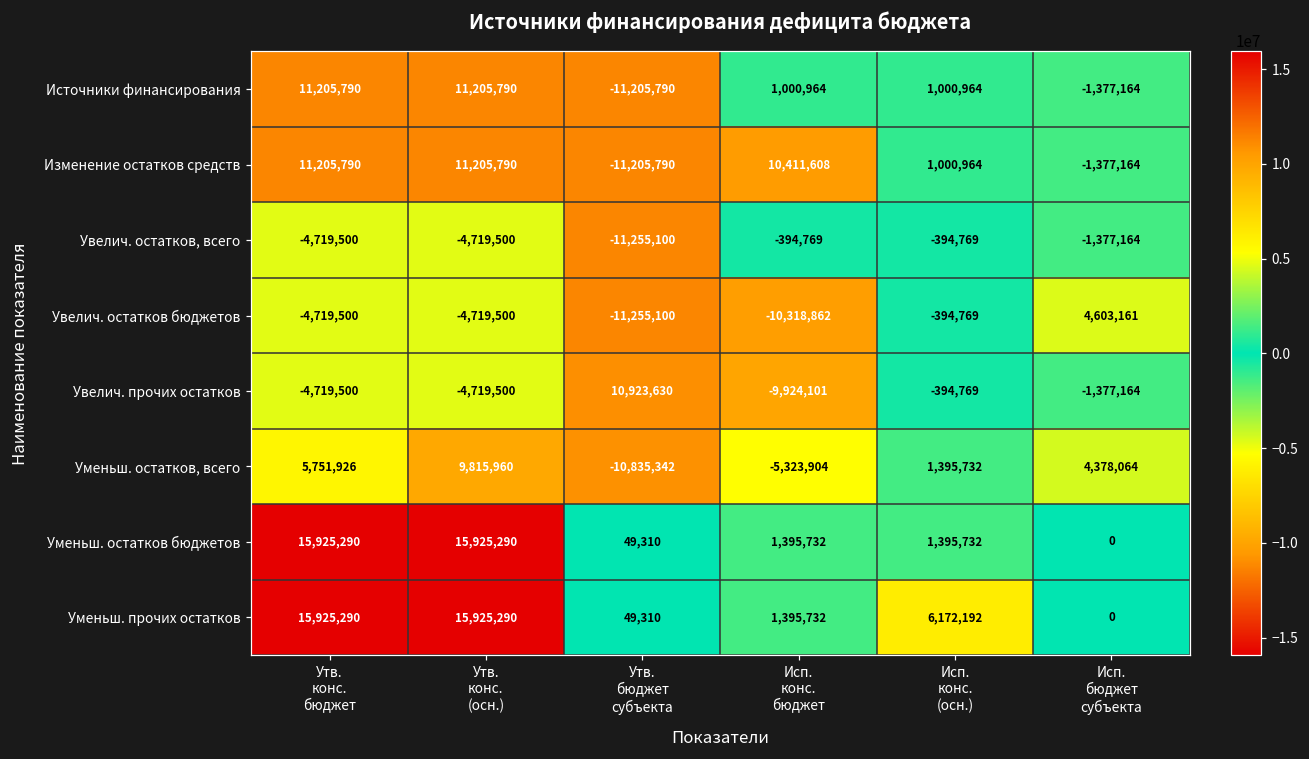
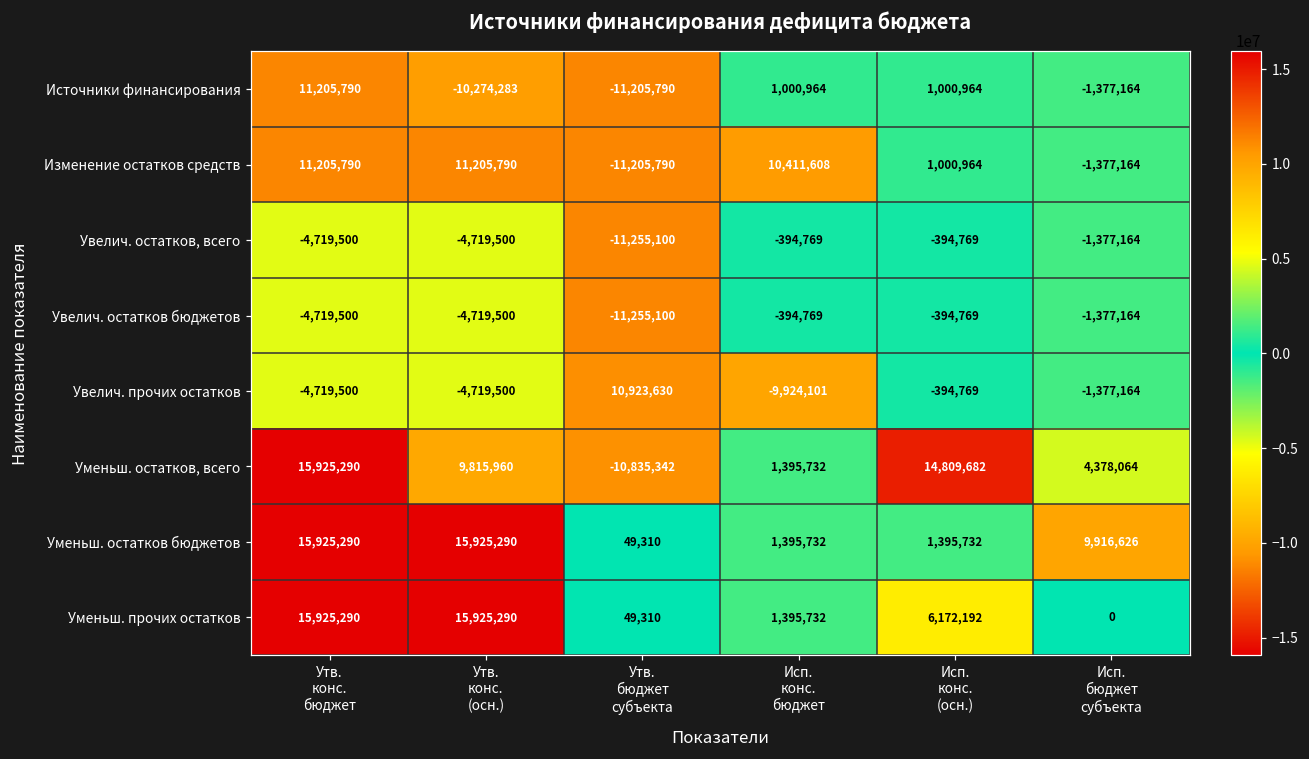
Источники финансирования, Утв. конс. (осн.): 11,205,790 -> -10,274,283
Увелич. остатков бюджетов, Исп. конс. бюджет: -10,318,862 -> -394,769
Увелич. остатков бюджетов, Исп. бюджет субъекта: 4,603,161 -> -1,377,164
Уменьш. остатков, всего, Утв. конс. бюджет: 5,751,926 -> 15,925,290
Уменьш. остатков, всего, Исп. конс. бюджет: -5,323,904 -> 1,395,732
Уменьш. остатков, всего, Исп. конс. (осн.): 1,395,732 -> 14,809,682
Уменьш. остатков бюджетов, Исп. бюджет субъекта: 0 -> 9,916,626
